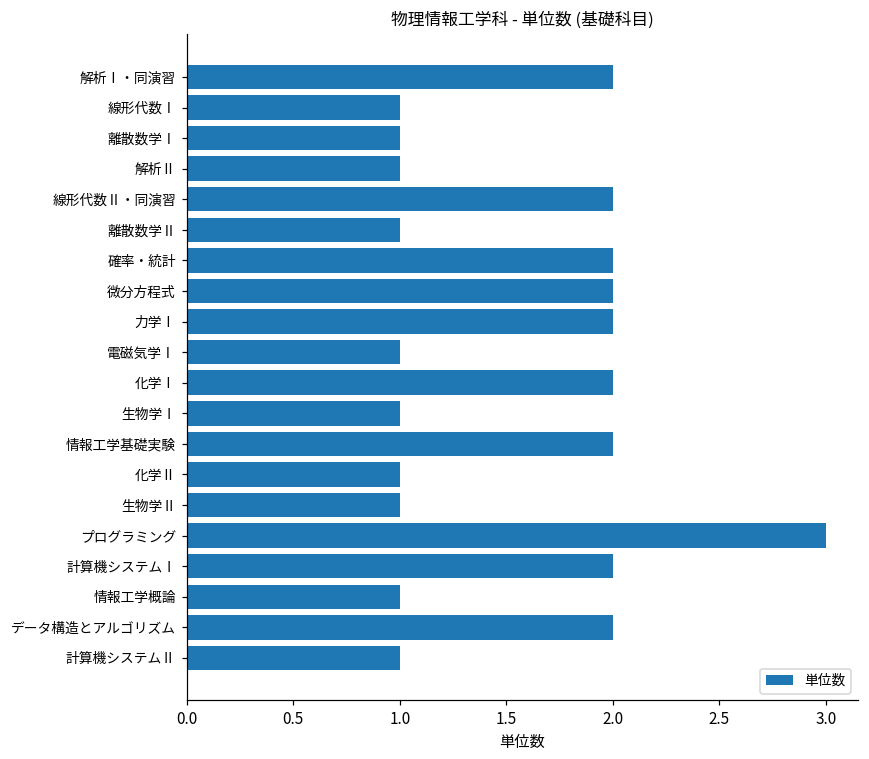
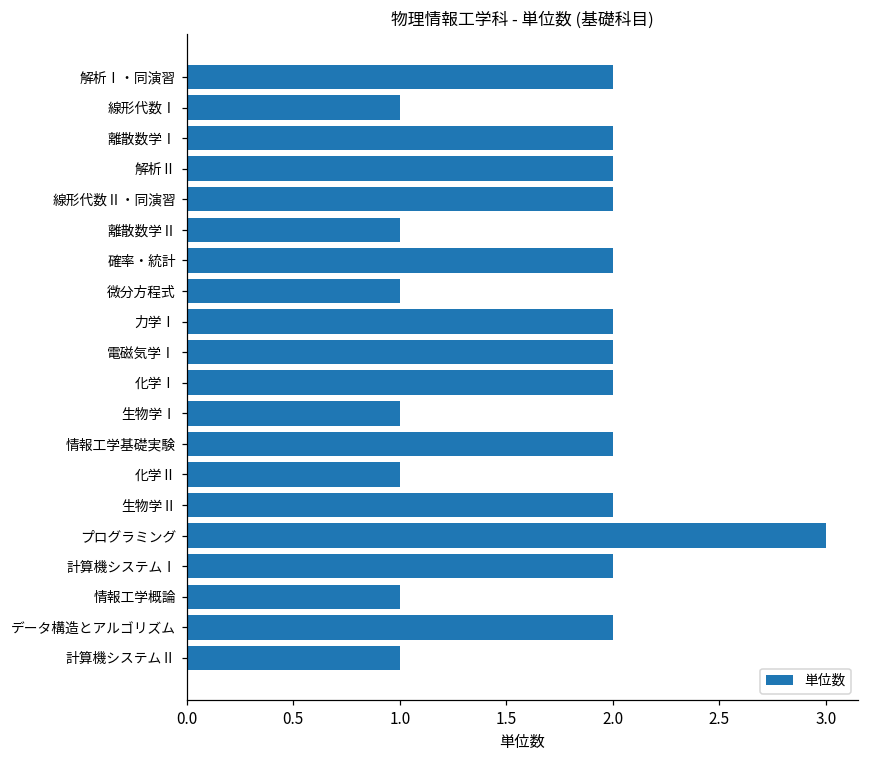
離散数学Ⅰ: 1 -> 2
解析Ⅱ: 1 -> 2
微分方程式: 2 -> 1
電磁気学Ⅰ: 1 -> 2
生物学Ⅱ: 1 -> 2
